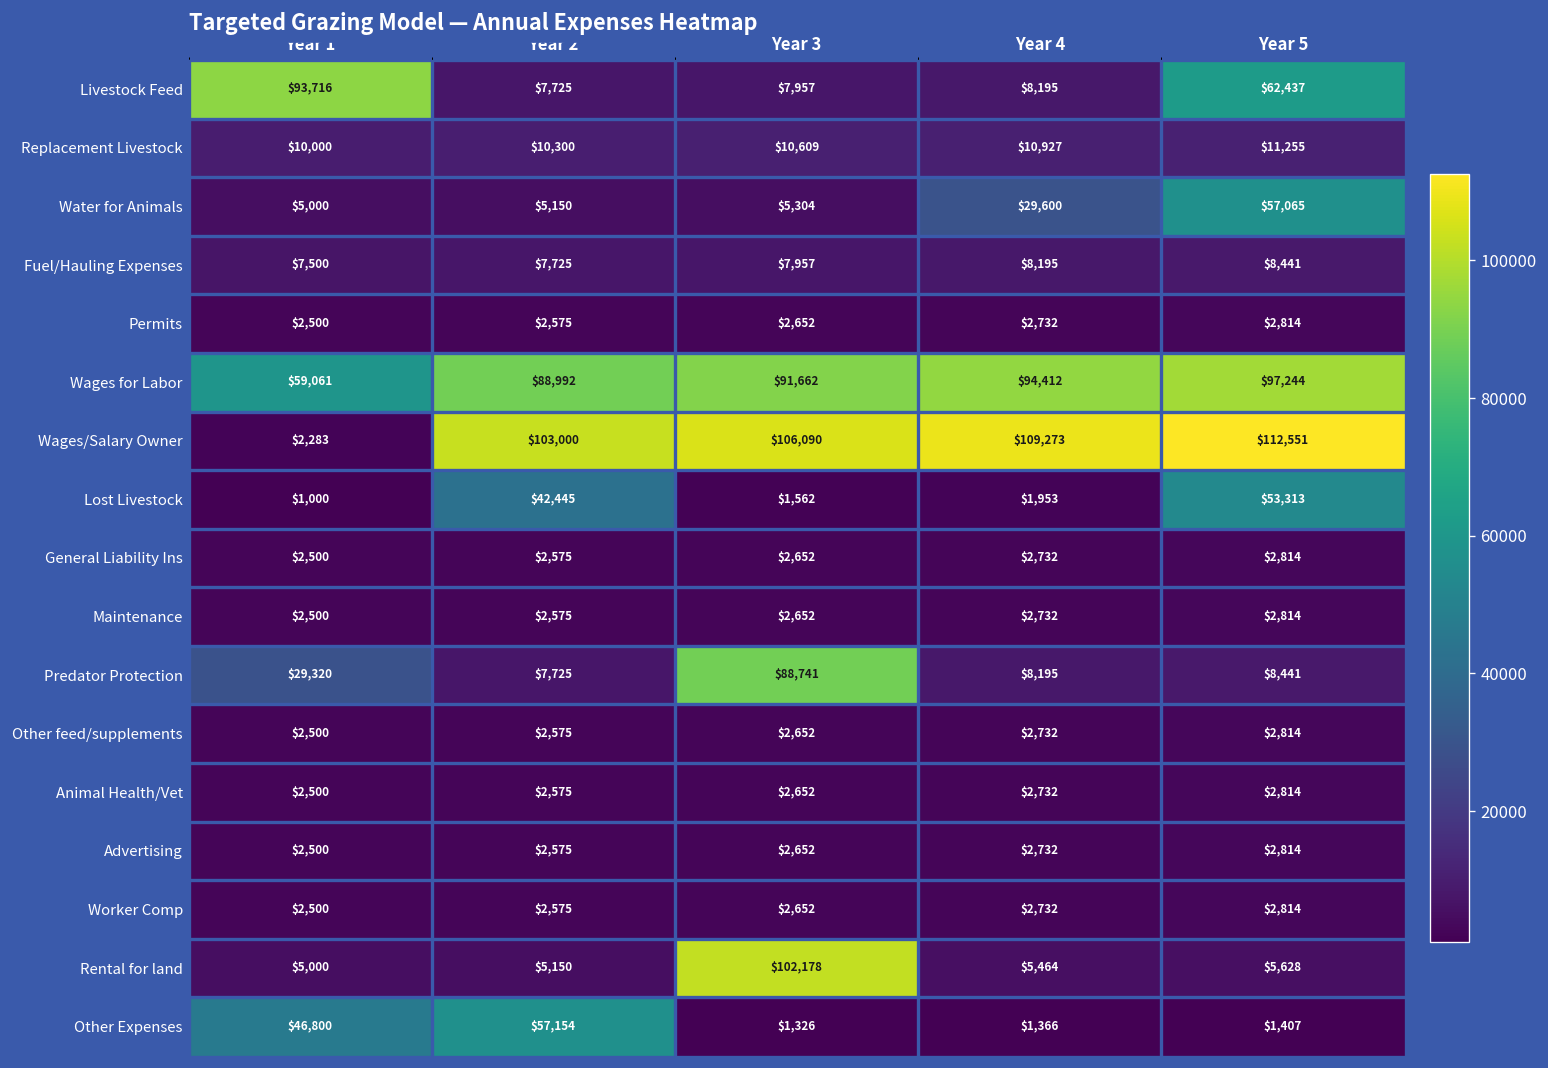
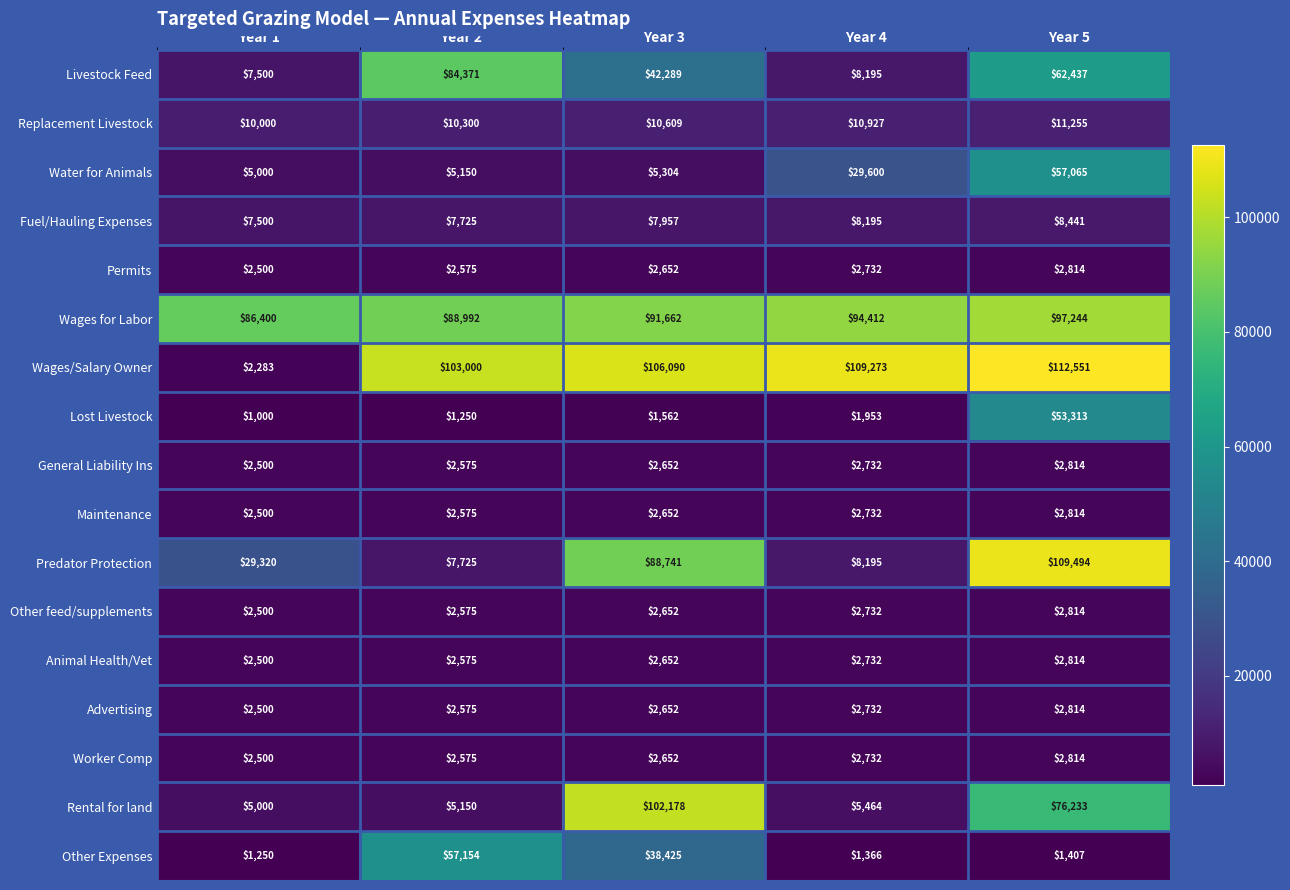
Livestock Feed, Year 1: $93,716 -> $7,500
Livestock Feed, Year 2: $7,725 -> $84,371
Livestock Feed, Year 3: $7,957 -> $42,289
Wages for Labor, Year 1: $59,061 -> $86,400
Lost Livestock, Year 2: $42,445 -> $1,250
Predator Protection, Year 5: $8,441 -> $109,494
Rental for land, Year 5: $5,628 -> $76,233
Other Expenses, Year 1: $46,800 -> $1,250
Other Expenses, Year 3: $1,326 -> $38,425
